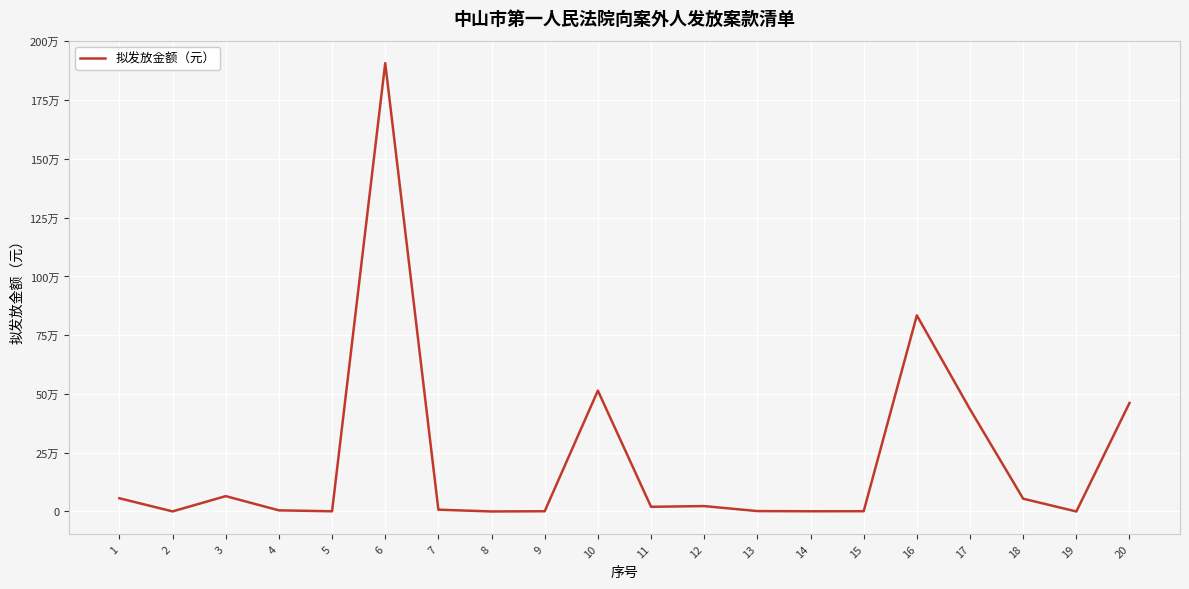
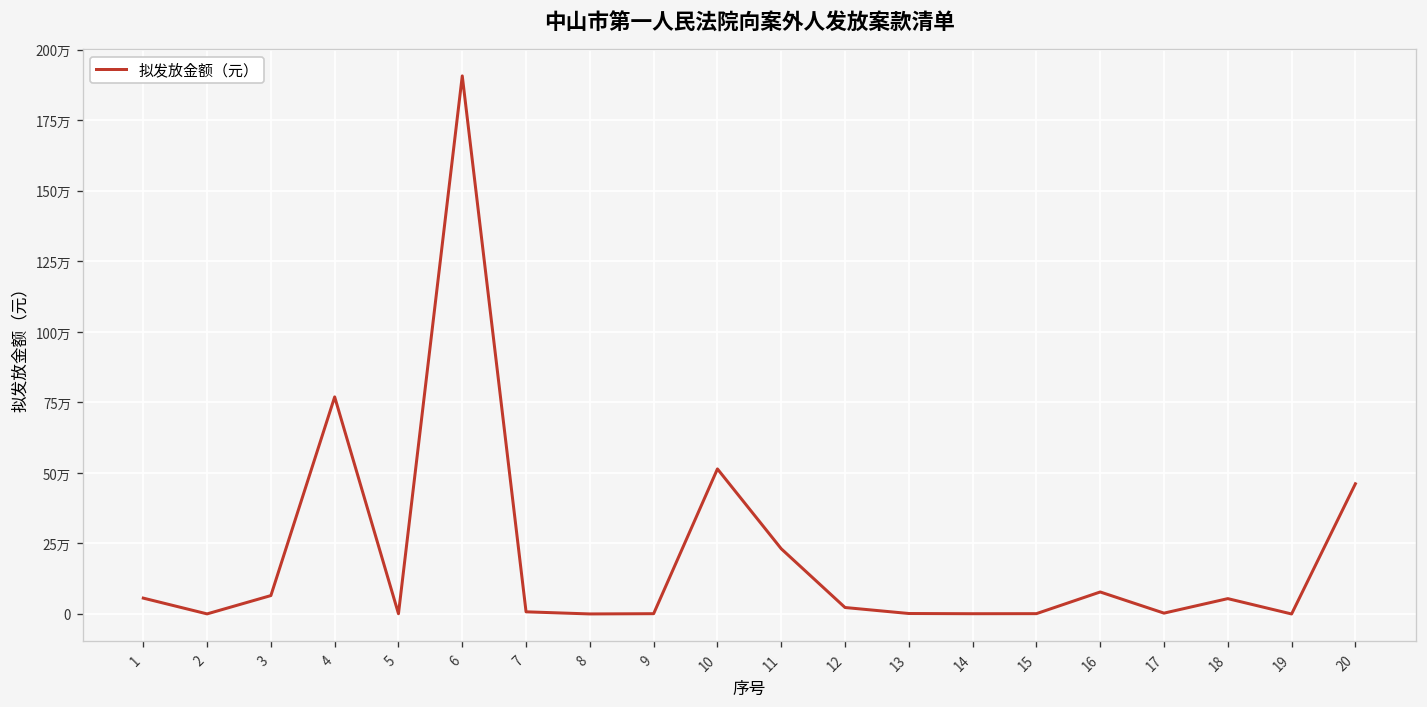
4: 0万 -> 77万
11: 2万 -> 23万
16: 83万 -> 8万
17: 43万 -> 0万
